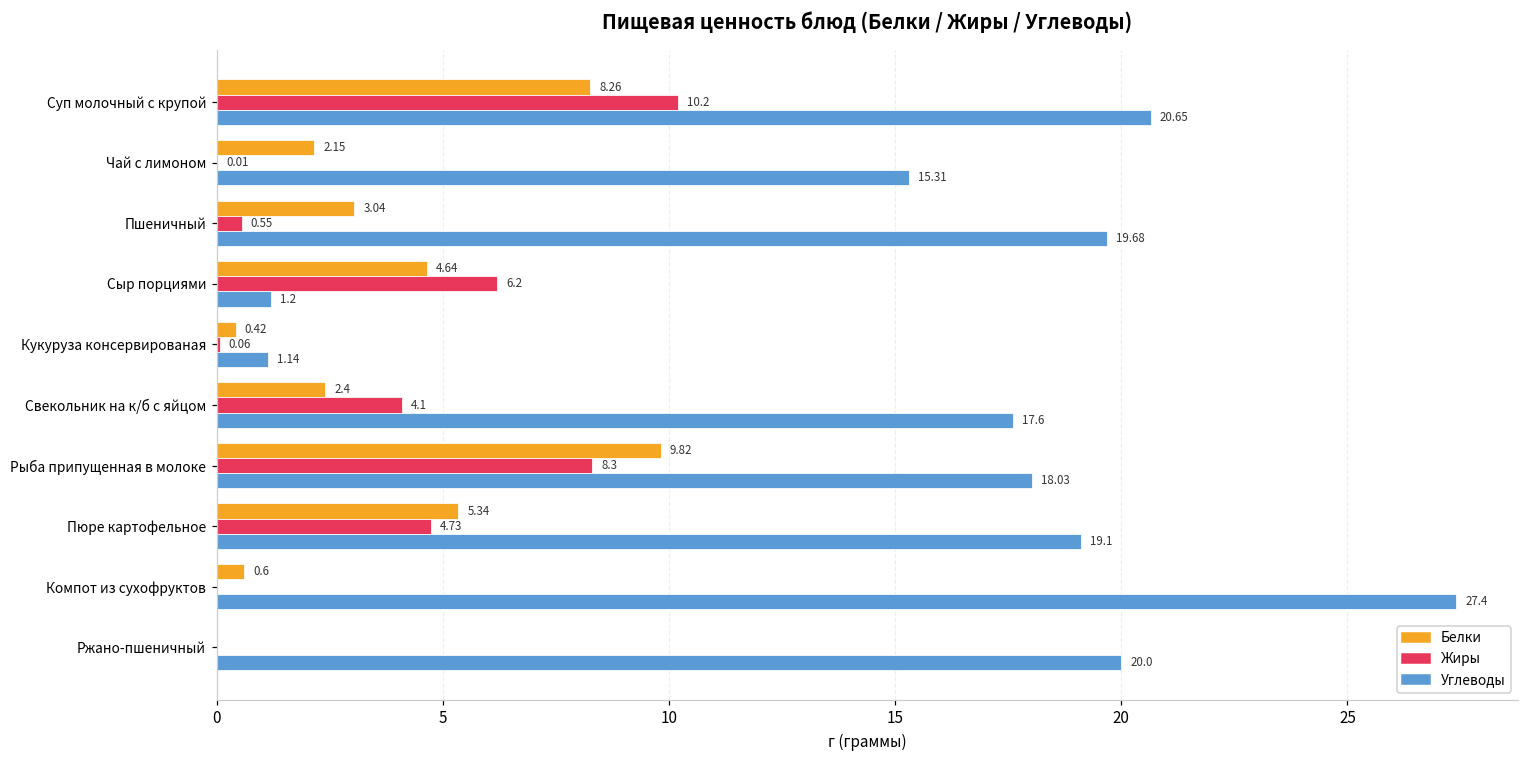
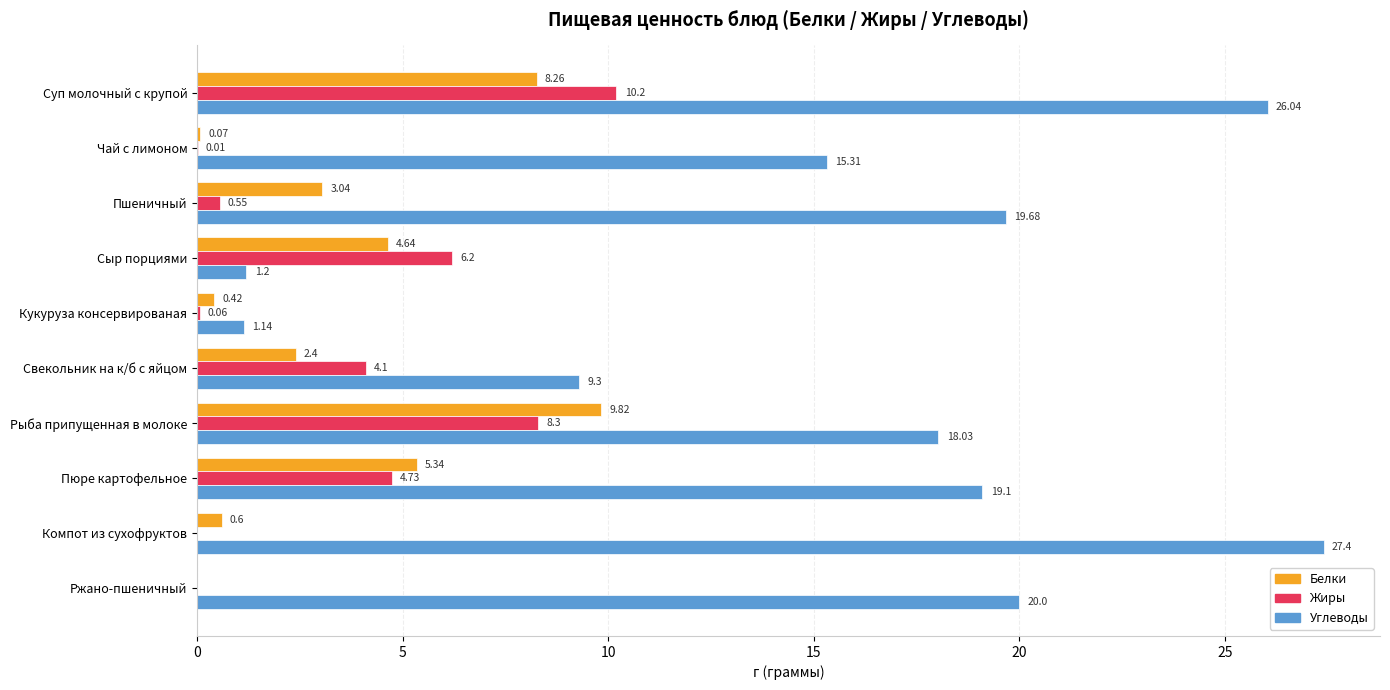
Углеводы, Суп молочный с крупой: 20.65 -> 26.04
Белки, Чай с лимоном: 2.15 -> 0.07
Углеводы, Свекольник на к/б с яйцом: 17.6 -> 9.3
